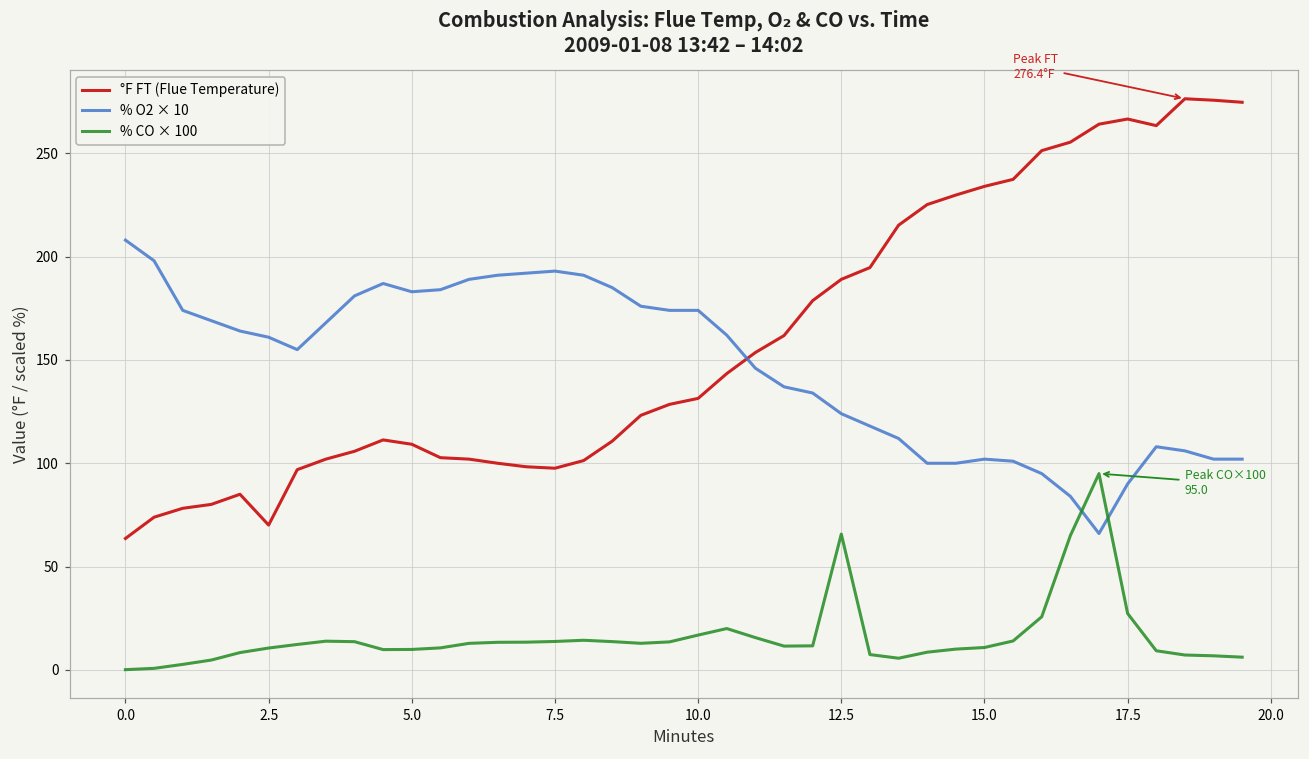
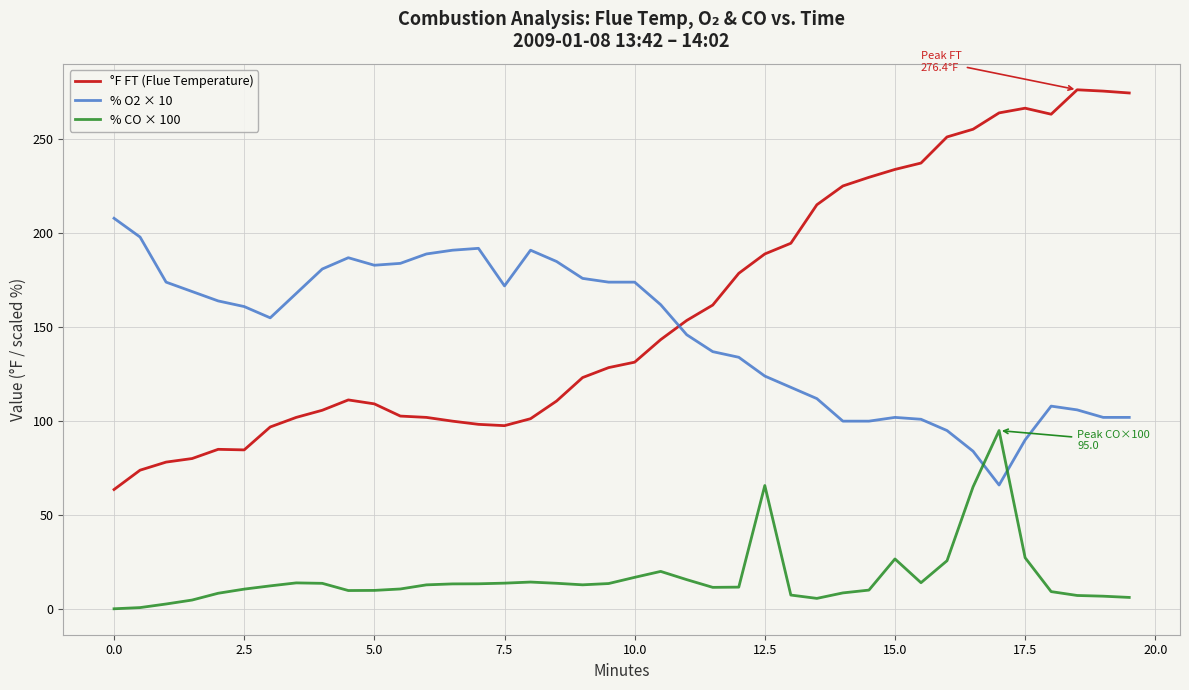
°F FT (Flue Temperature), 2.5: 70 -> 85
% O2 × 10, 7.5: 193 -> 172
% CO × 100, 15.0: 11 -> 27
